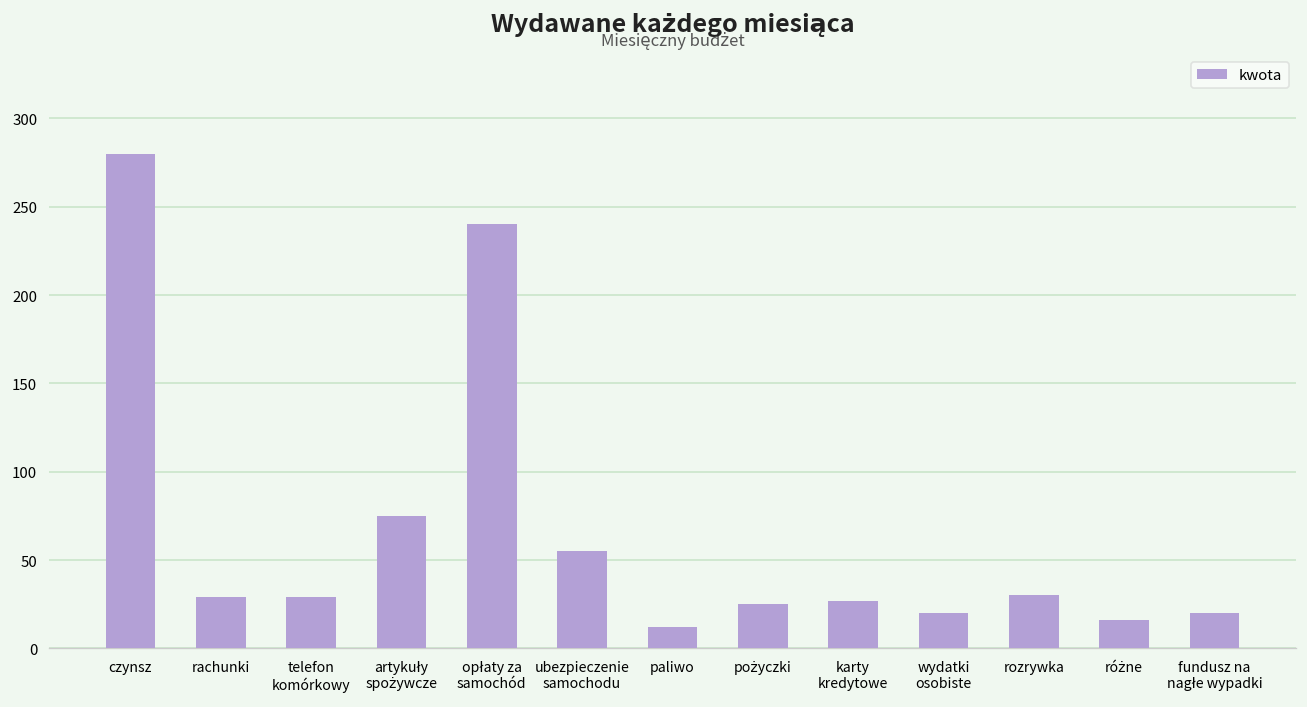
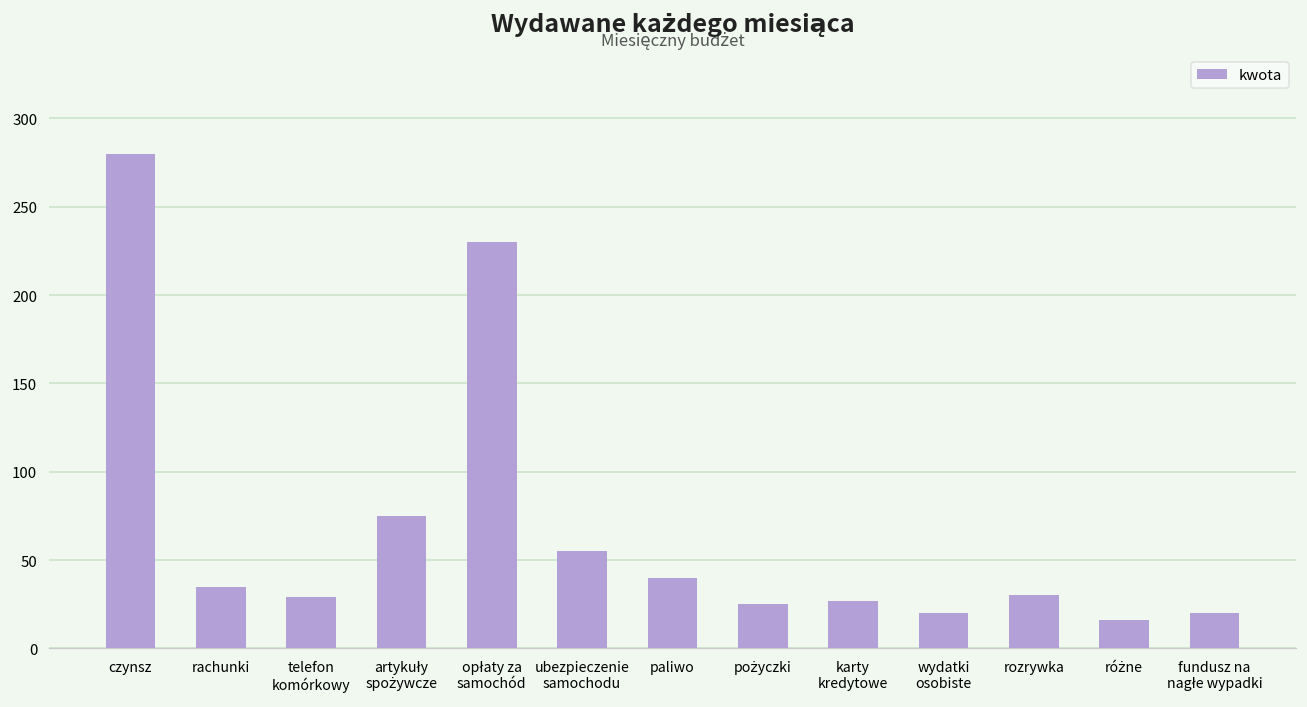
rachunki: 29 -> 35
opłaty za samochód: 240 -> 230
paliwo: 12 -> 40
